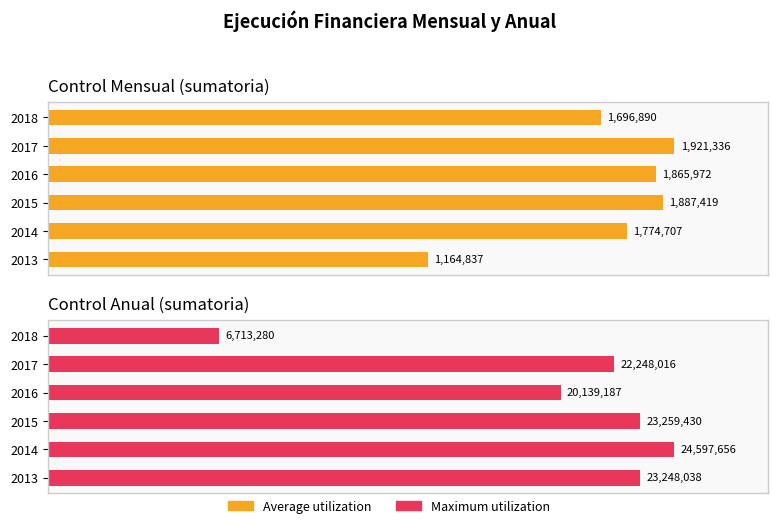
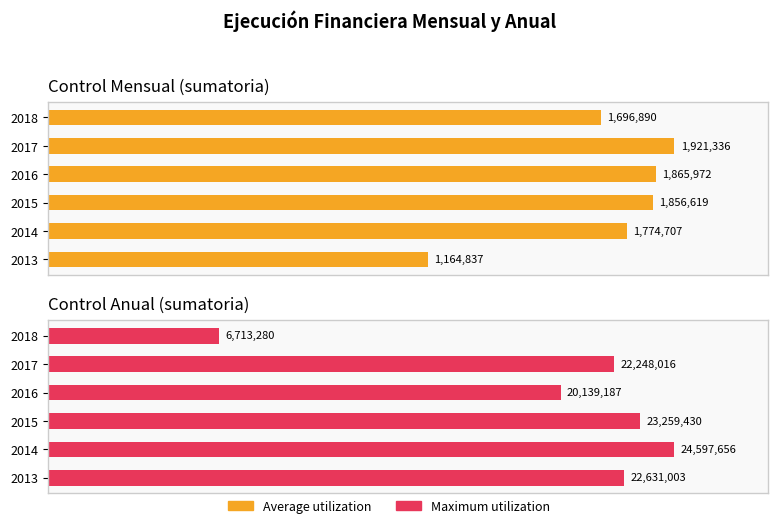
Control Mensual (sumatoria), 2015: 1,887,419 -> 1,856,619
Control Anual (sumatoria), 2013: 23,248,038 -> 22,631,003
